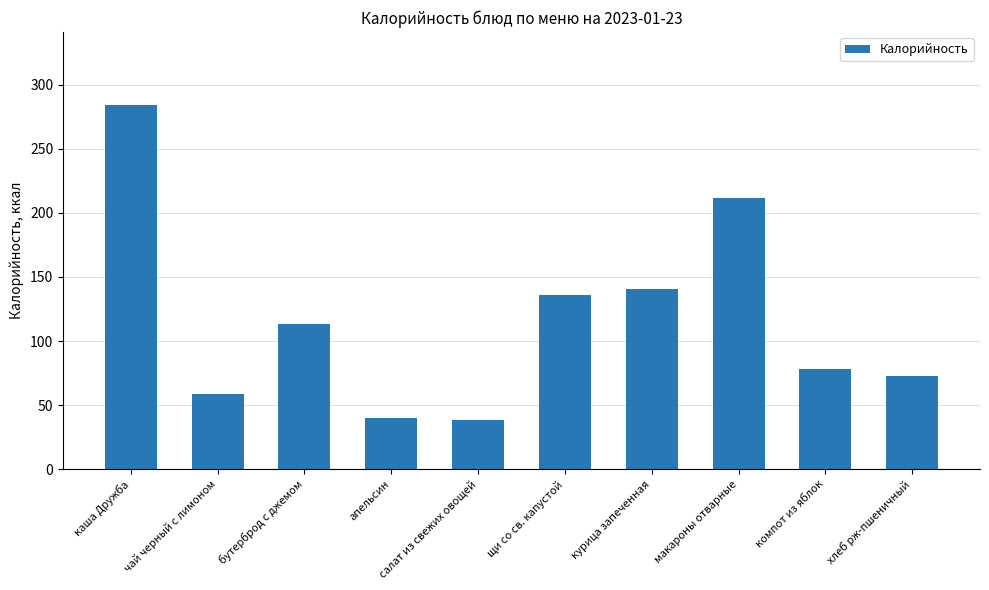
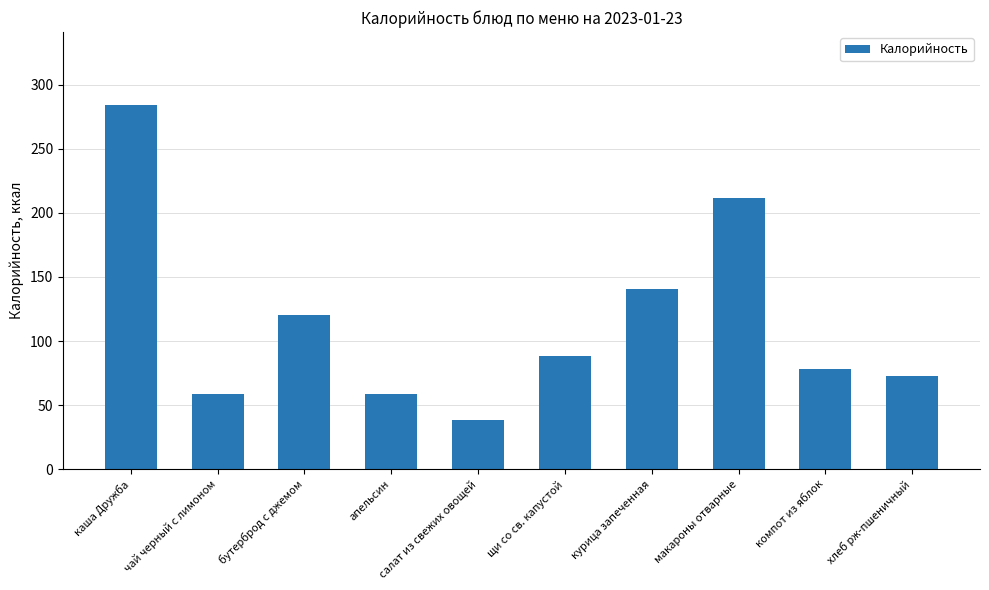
бутерброд с джемом: 113 -> 120
апельсин: 40 -> 59
щи со св. капустой: 136 -> 88
